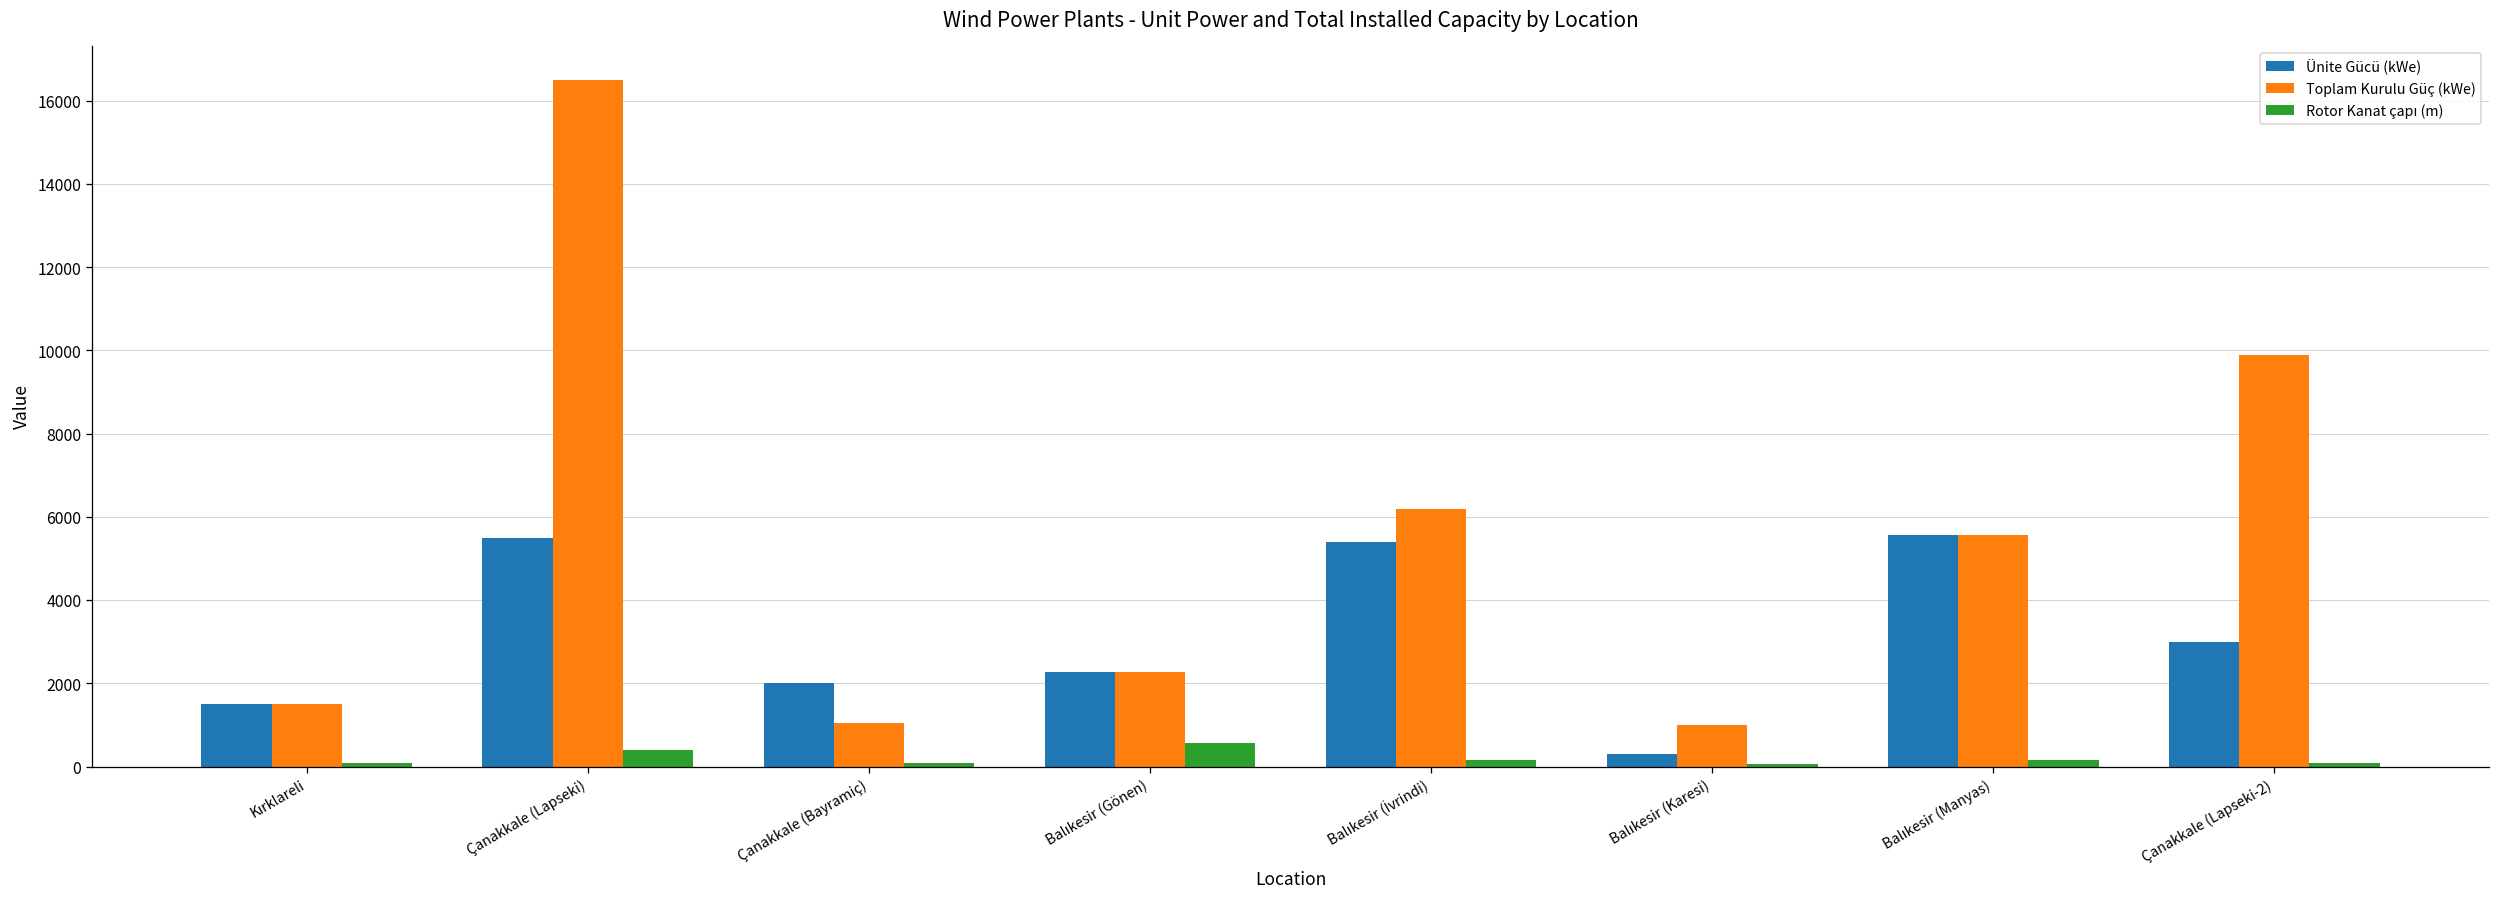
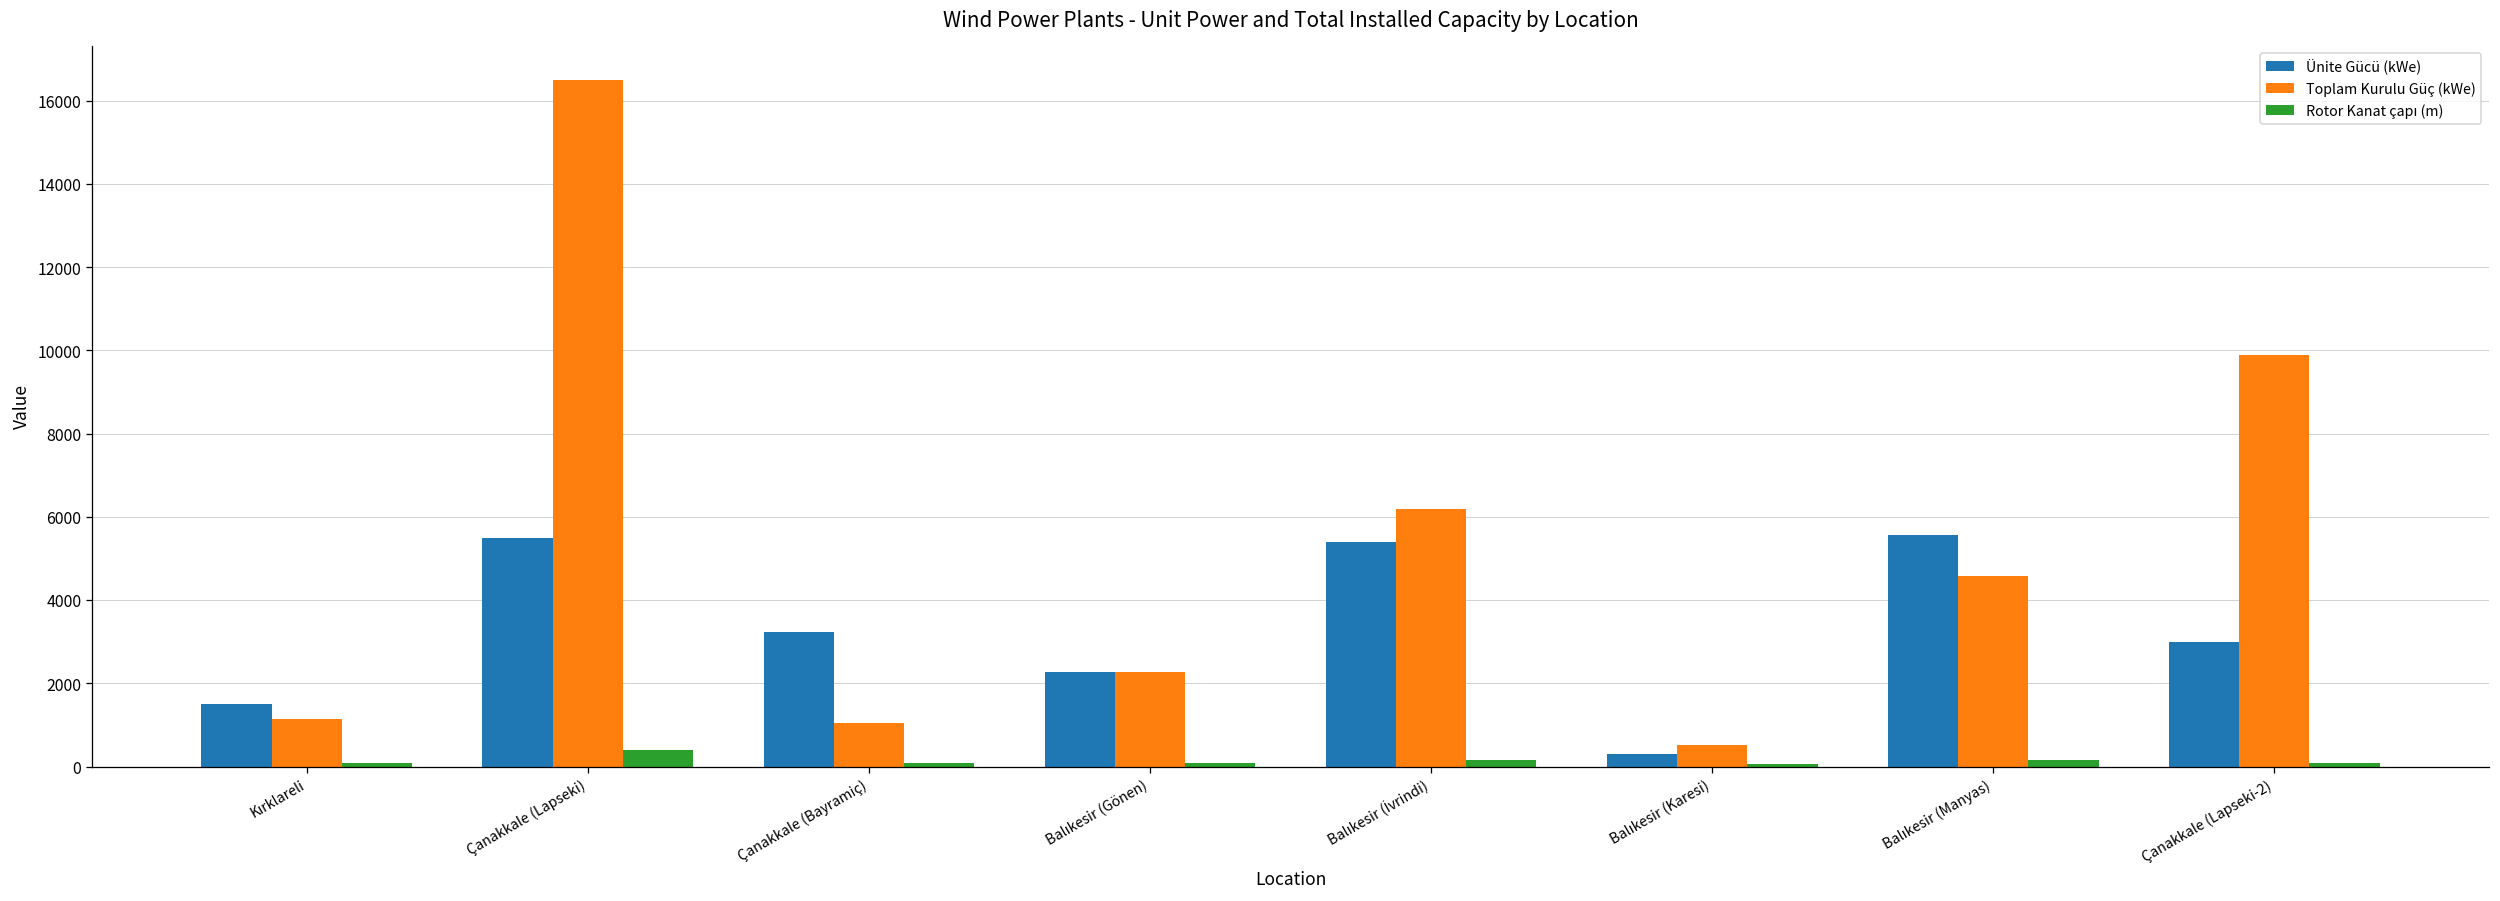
Toplam Kurulu Güç (kWe), Kırklareli: 1500 -> 1100
Ünite Gücü (kWe), Çanakkale (Bayramiç): 2000 -> 3200
Rotor Kanat çapı (m), Balıkesir (Gönen): 600 -> 100
Toplam Kurulu Güç (kWe), Balıkesir (Karesi): 1000 -> 500
Toplam Kurulu Güç (kWe), Balıkesir (Manyas): 5600 -> 4600
